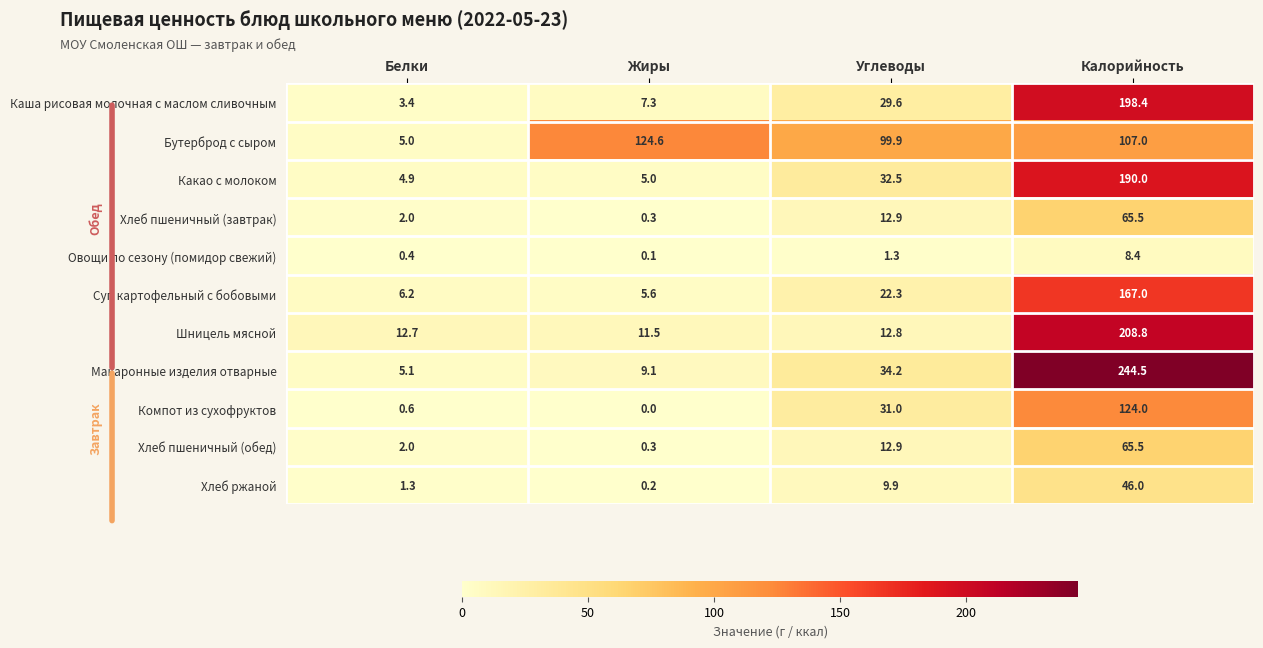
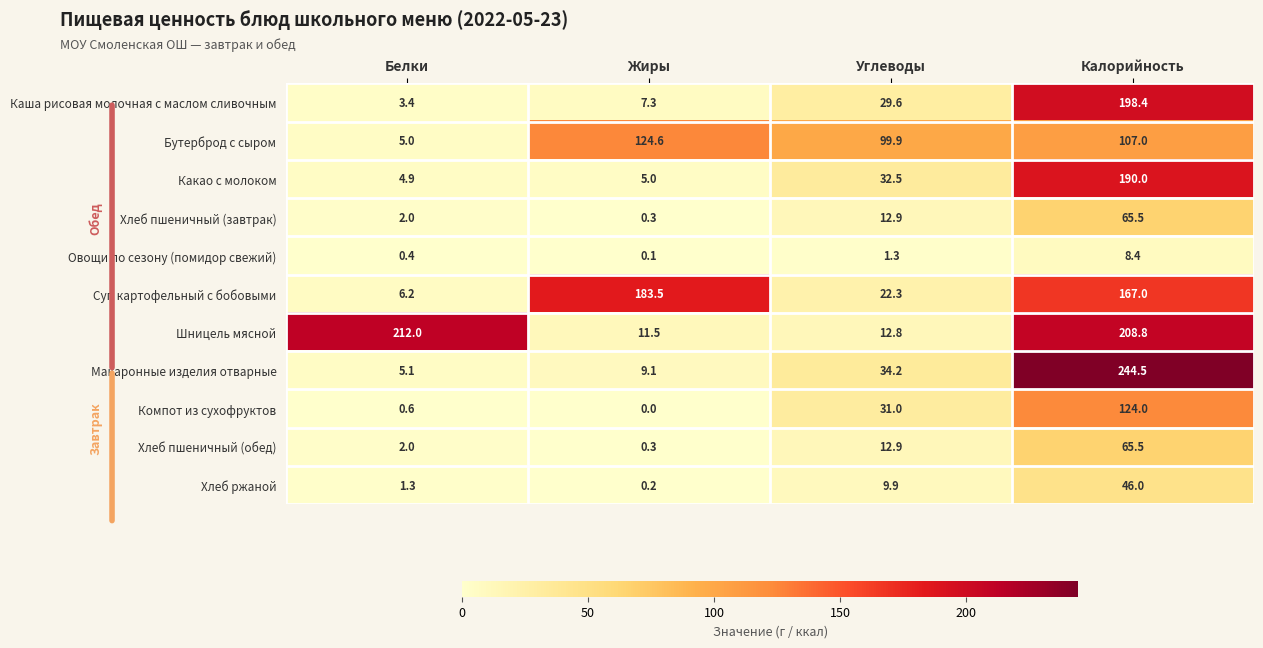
Суп картофельный с бобовыми, Жиры: 5.6 -> 183.5
Шницель мясной, Белки: 12.7 -> 212.0
